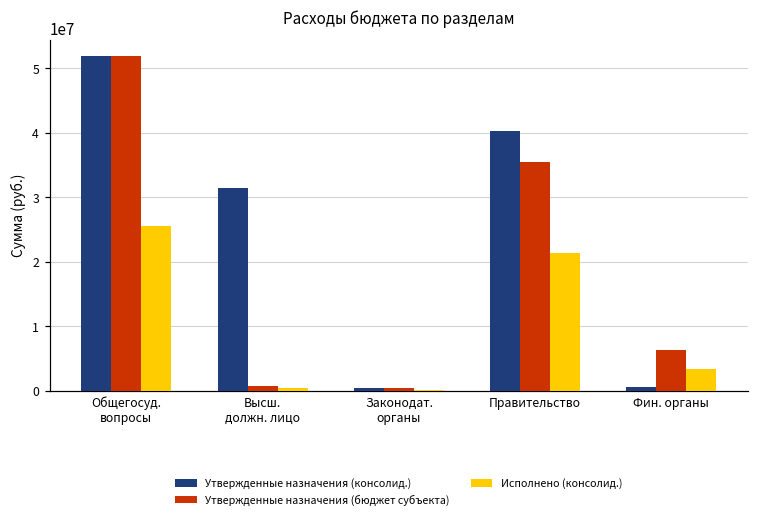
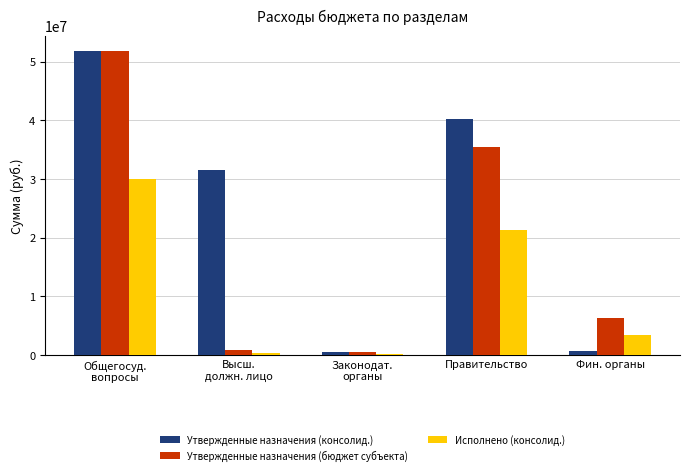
Исполнено (консолид.), Общегосуд. вопросы: 26000000 -> 30000000
